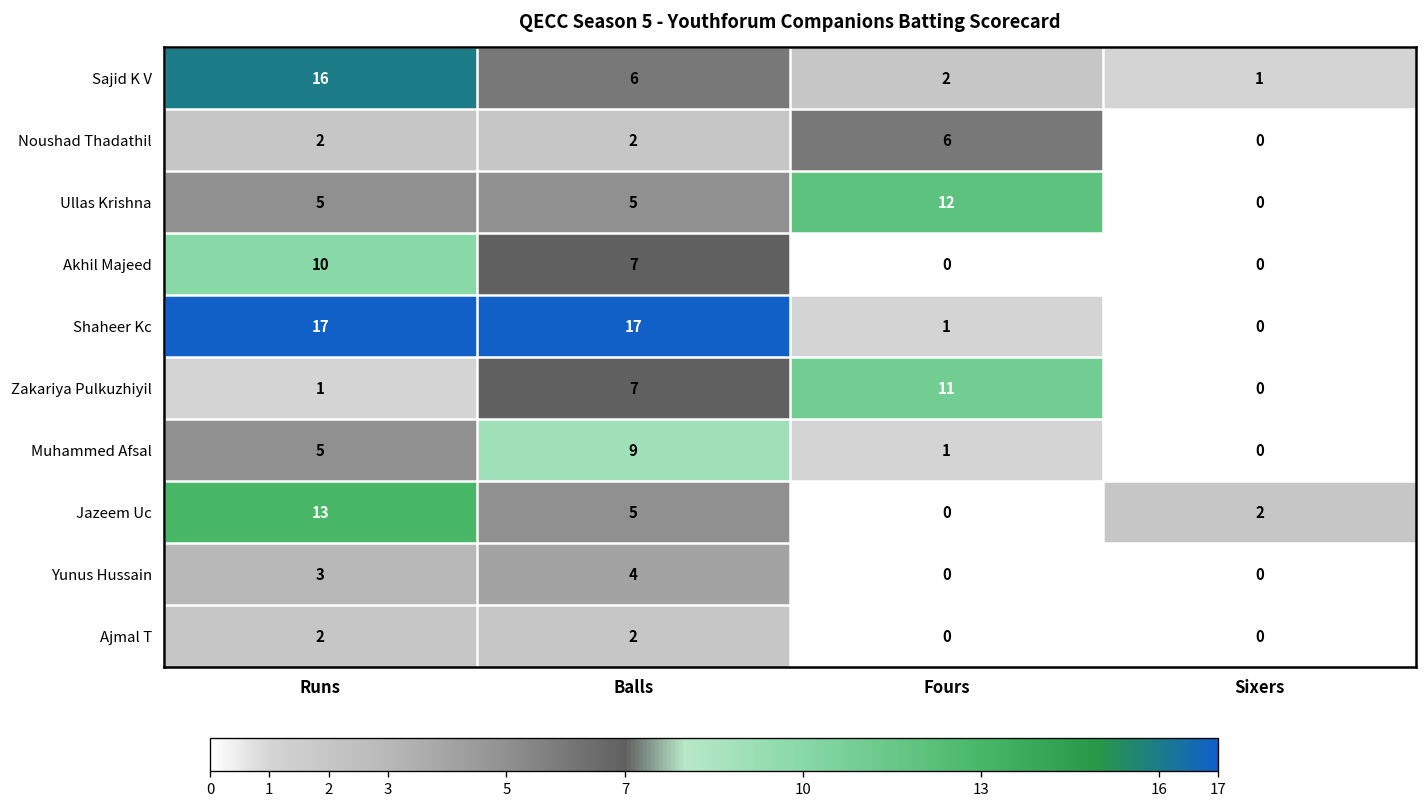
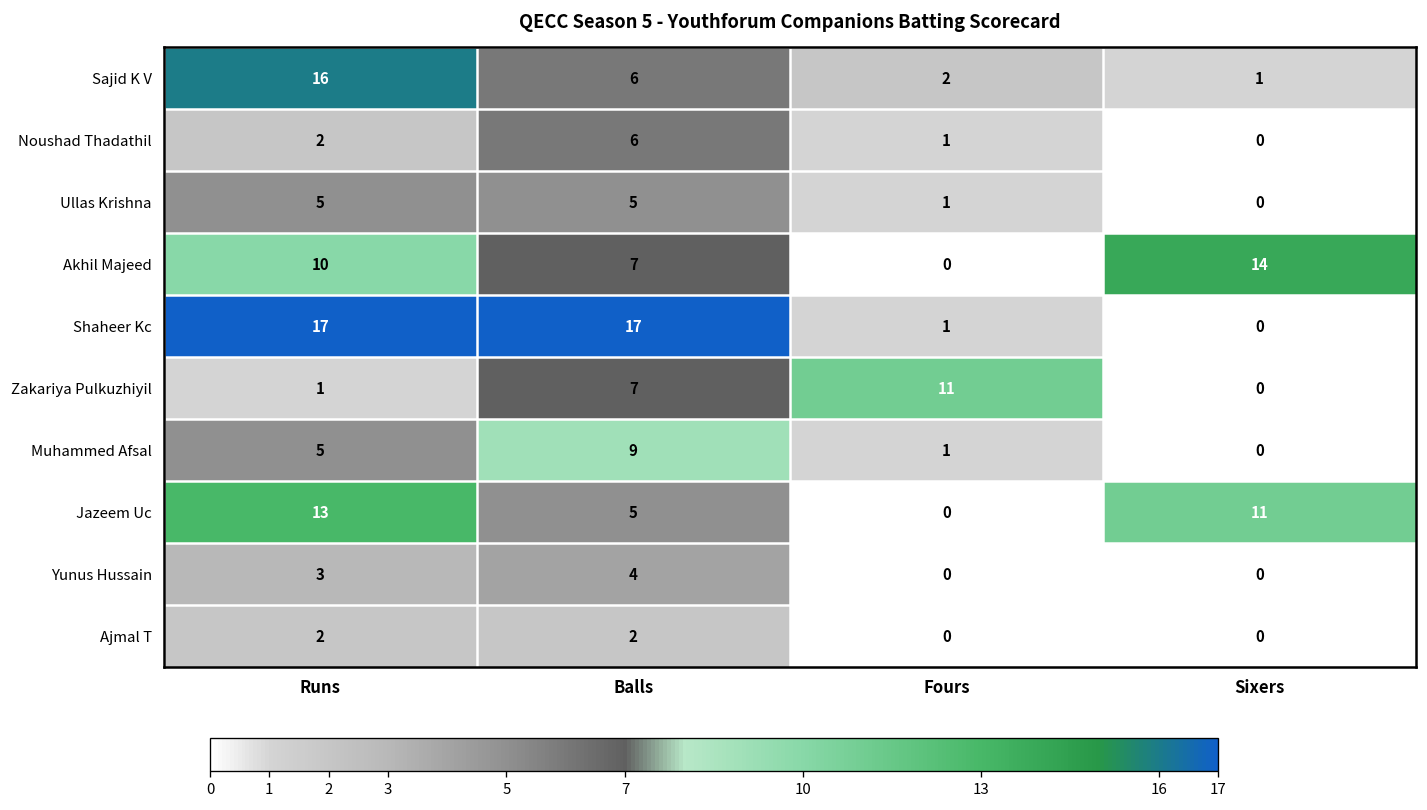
Noushad Thadathil, Balls: 2 -> 6
Noushad Thadathil, Fours: 6 -> 1
Ullas Krishna, Fours: 12 -> 1
Akhil Majeed, Sixers: 0 -> 14
Jazeem Uc, Sixers: 2 -> 11
